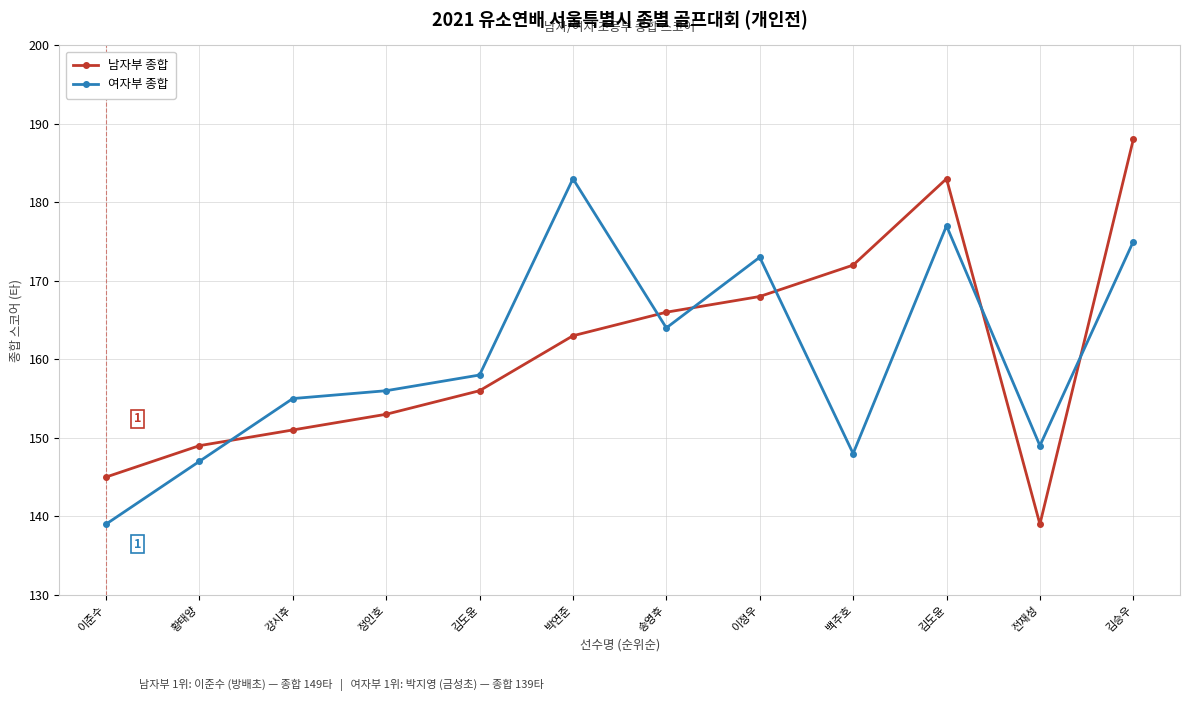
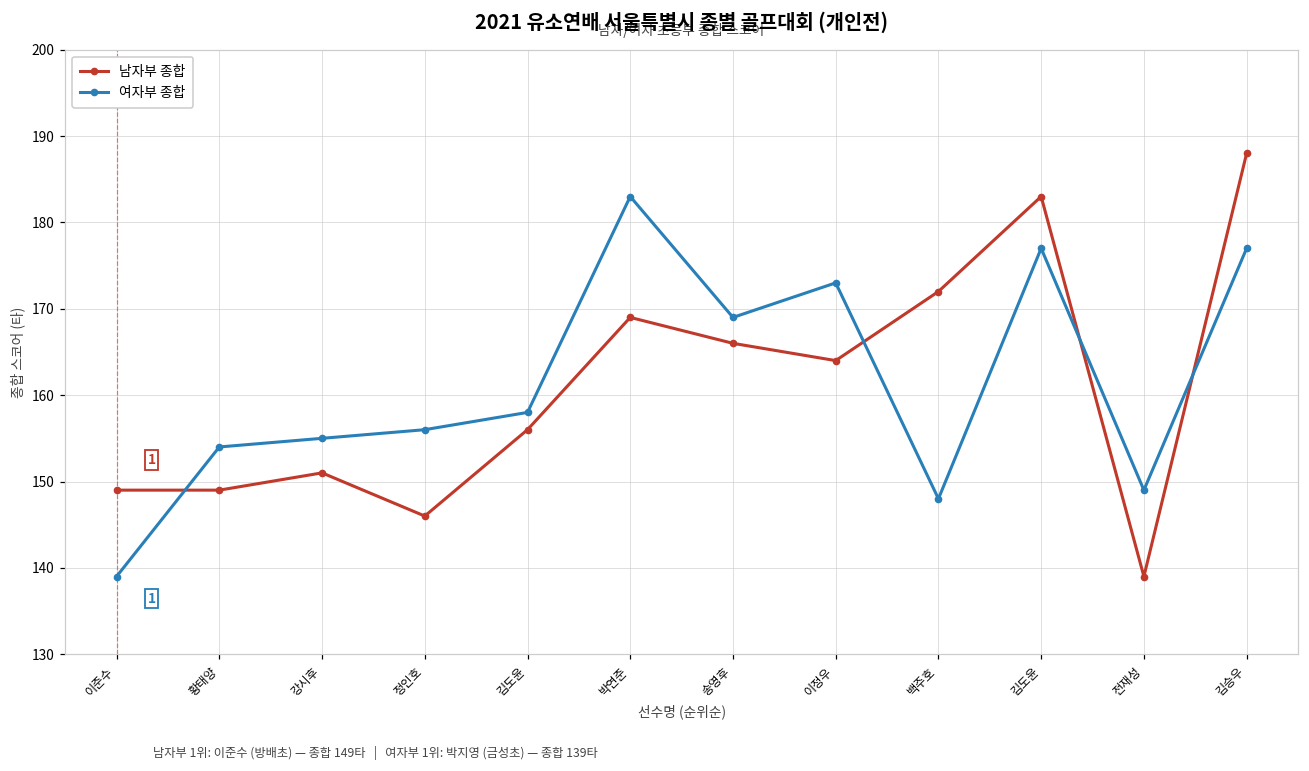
남자부 종합, 이준수: 145 -> 149
여자부 종합, 황태양: 147 -> 154
남자부 종합, 정인호: 153 -> 146
남자부 종합, 박연준: 163 -> 169
여자부 종합, 송영후: 164 -> 169
남자부 종합, 이정우: 168 -> 164
여자부 종합, 김승우: 175 -> 177
